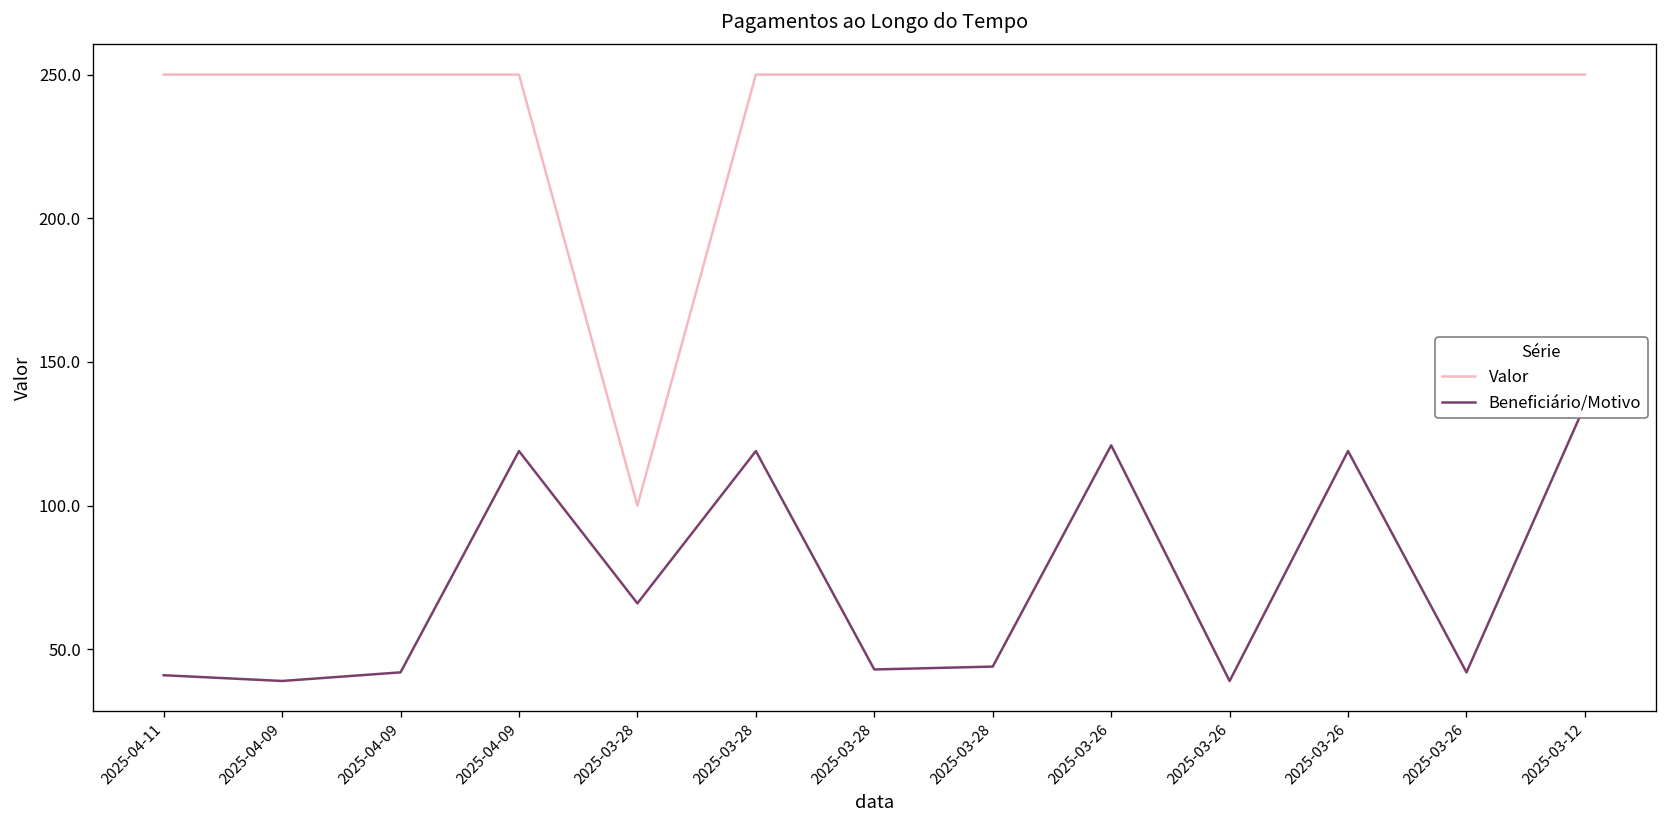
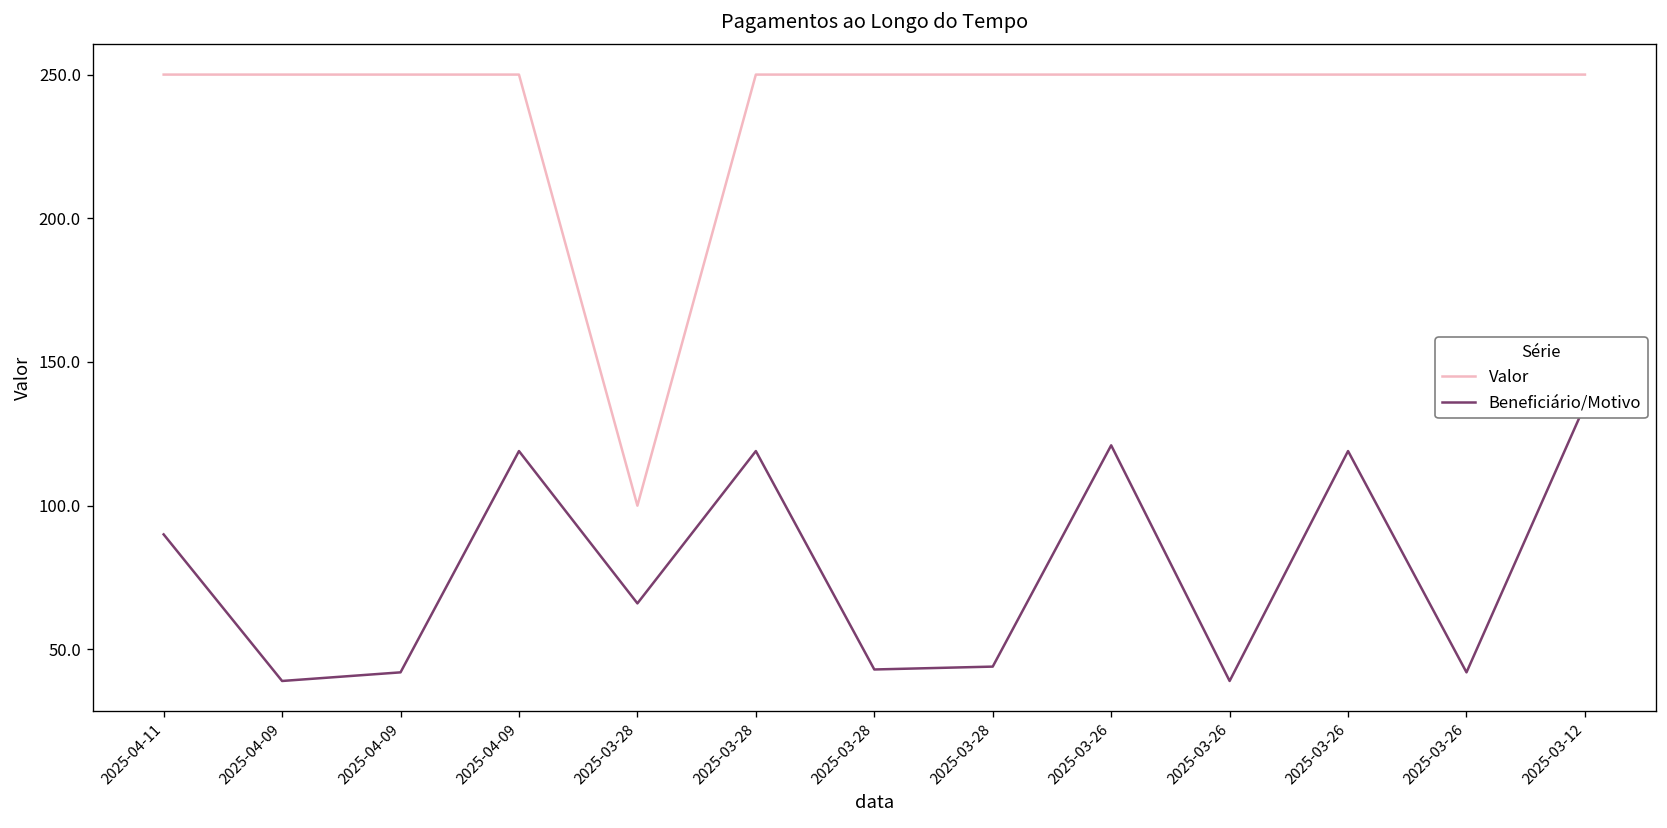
Beneficiário/Motivo, 2025-04-11: 41 -> 90
